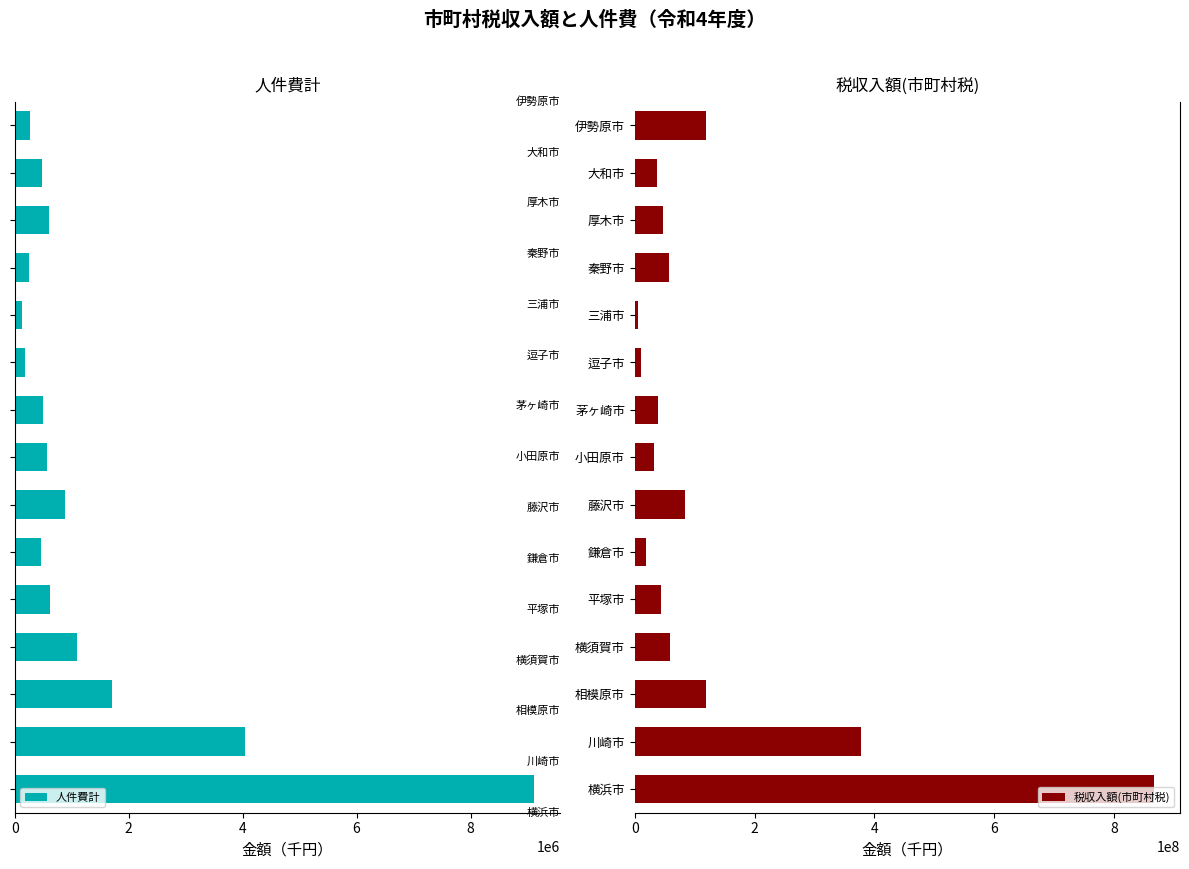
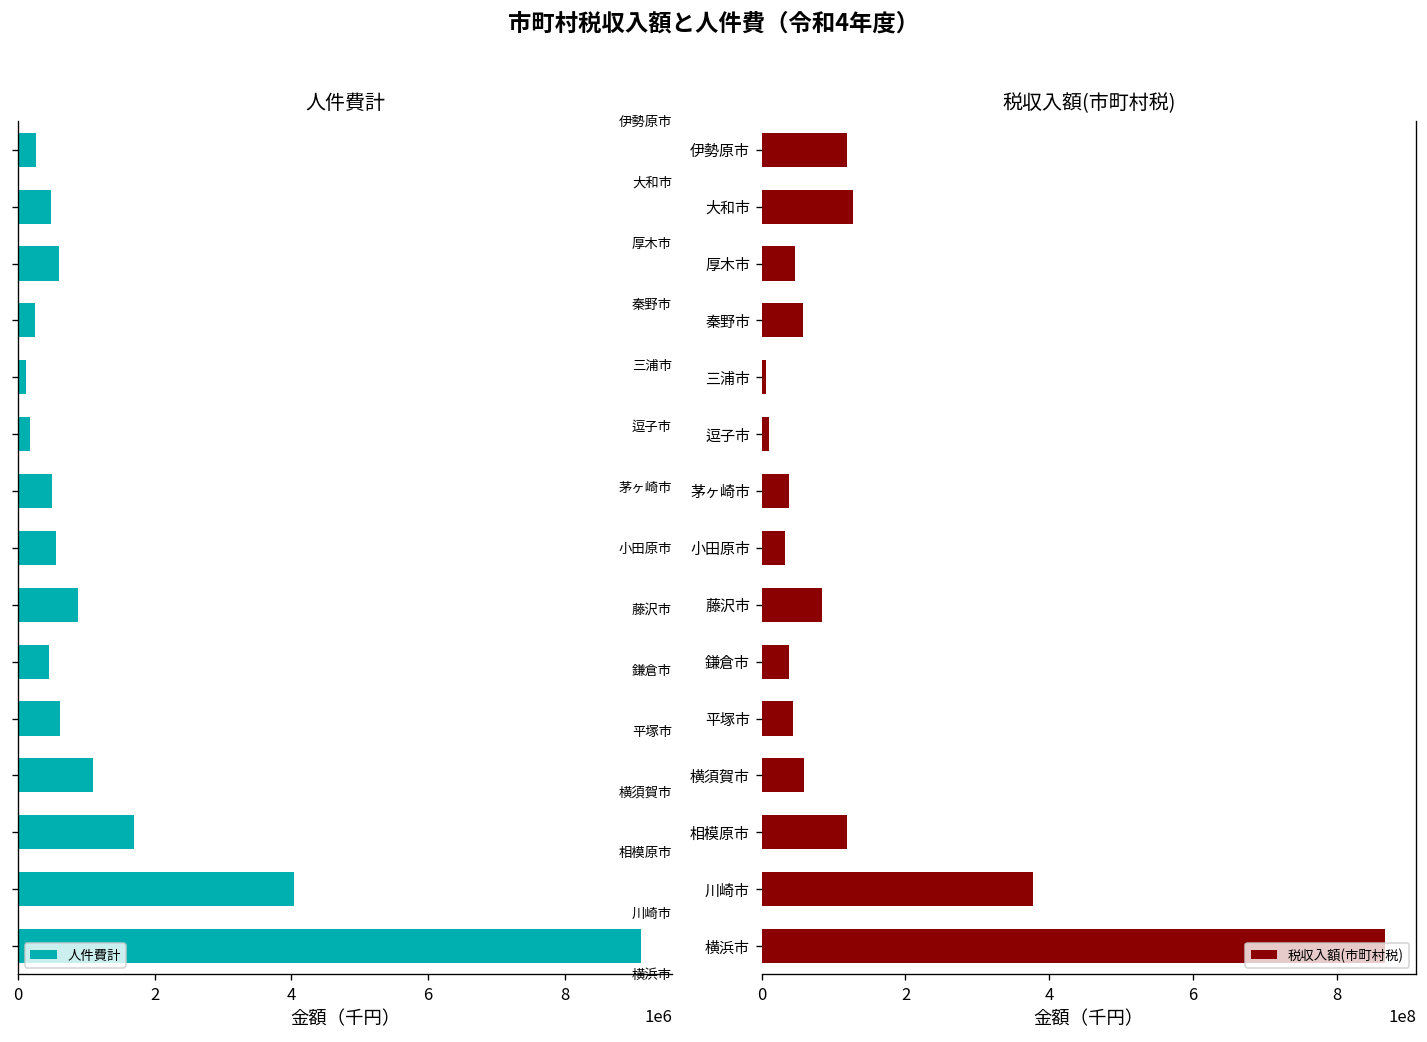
税収入額(市町村税), 大和市: 40000000 -> 130000000
税収入額(市町村税), 鎌倉市: 20000000 -> 40000000
